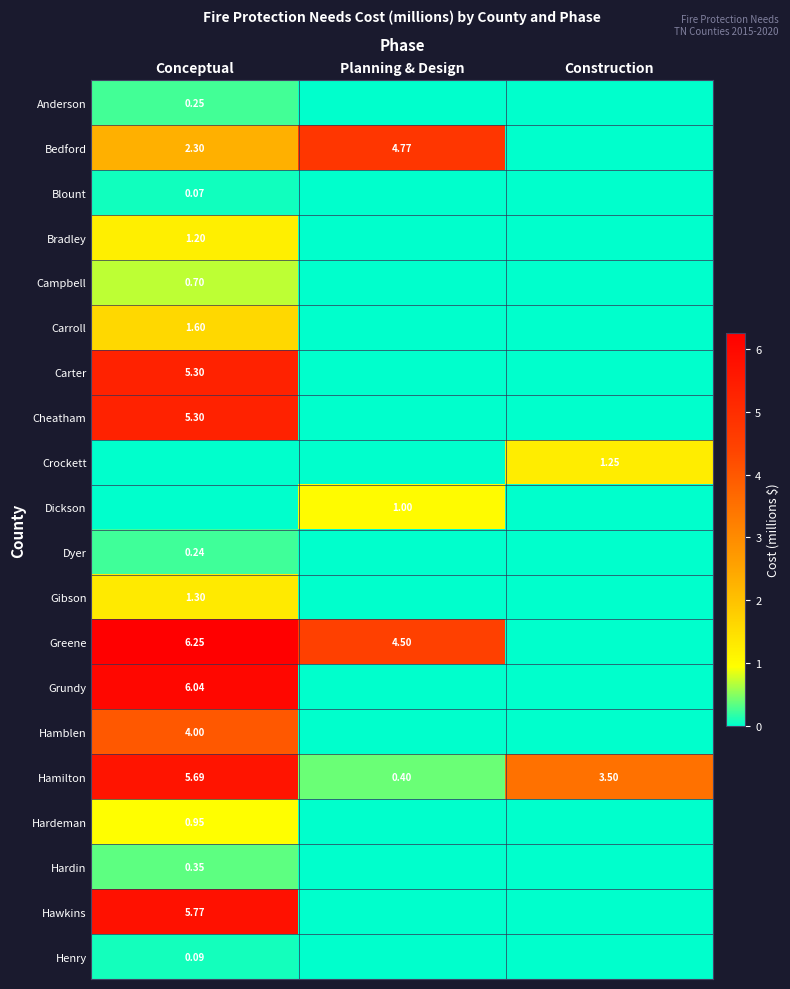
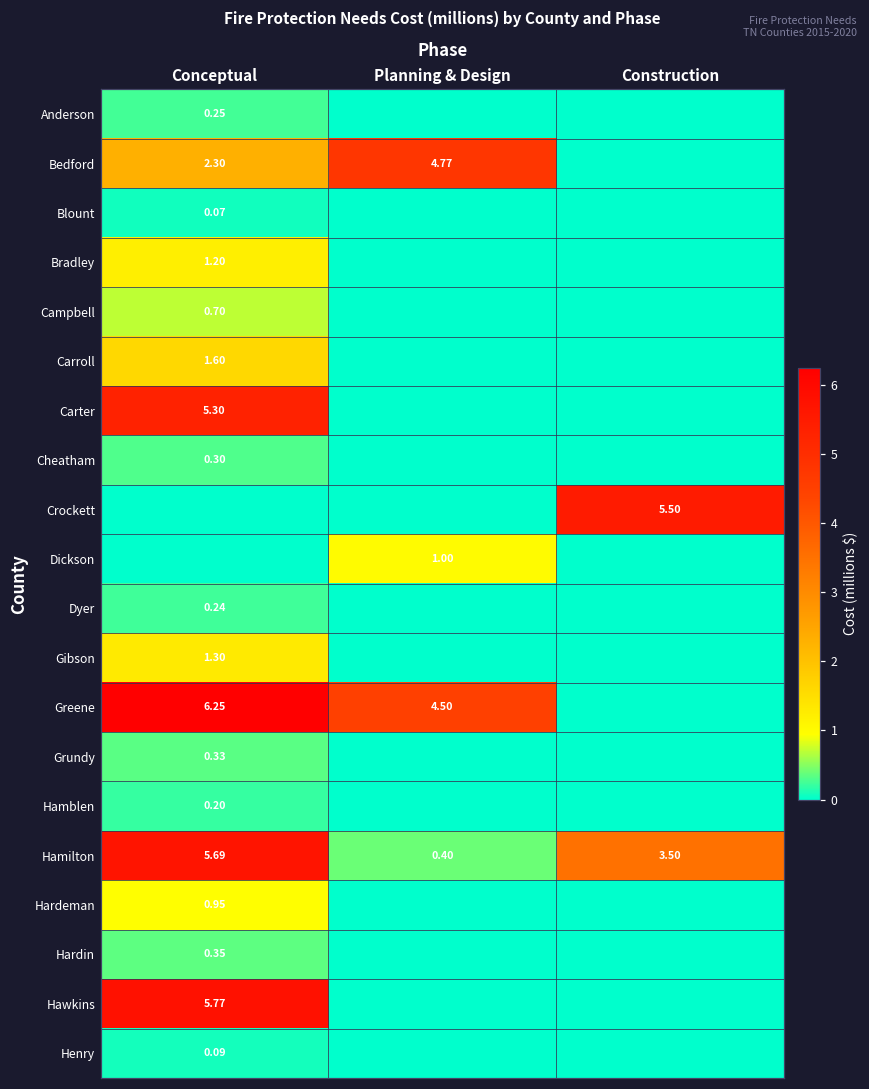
Cheatham, Conceptual: 5.30 -> 0.30
Crockett, Construction: 1.25 -> 5.50
Grundy, Conceptual: 6.04 -> 0.33
Hamblen, Conceptual: 4.00 -> 0.20
